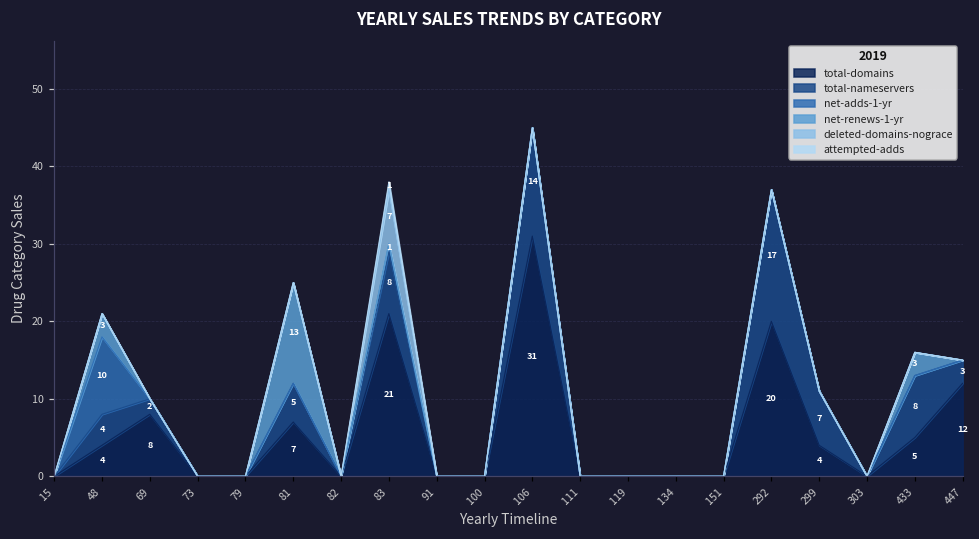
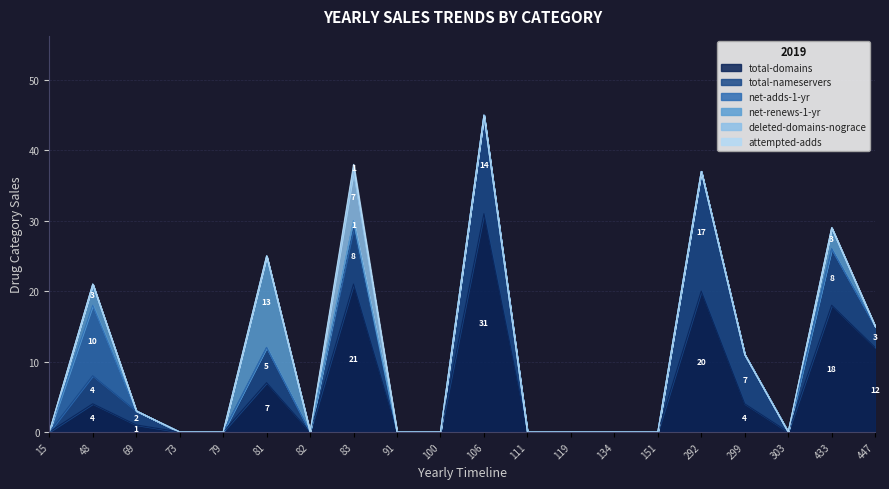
total-domains, 69: 8 -> 1
total-domains, 433: 5 -> 18
